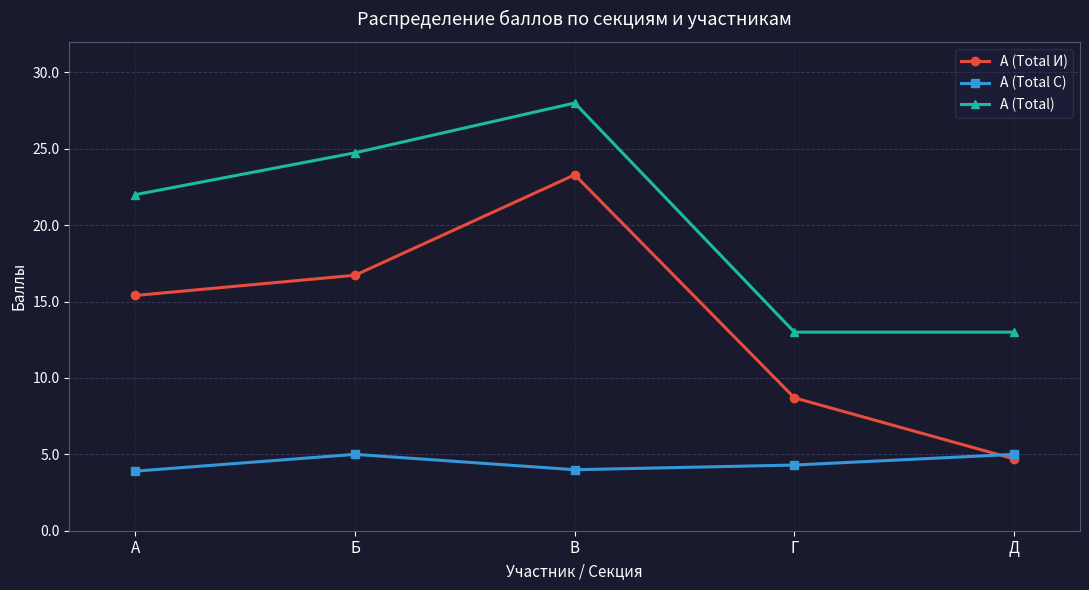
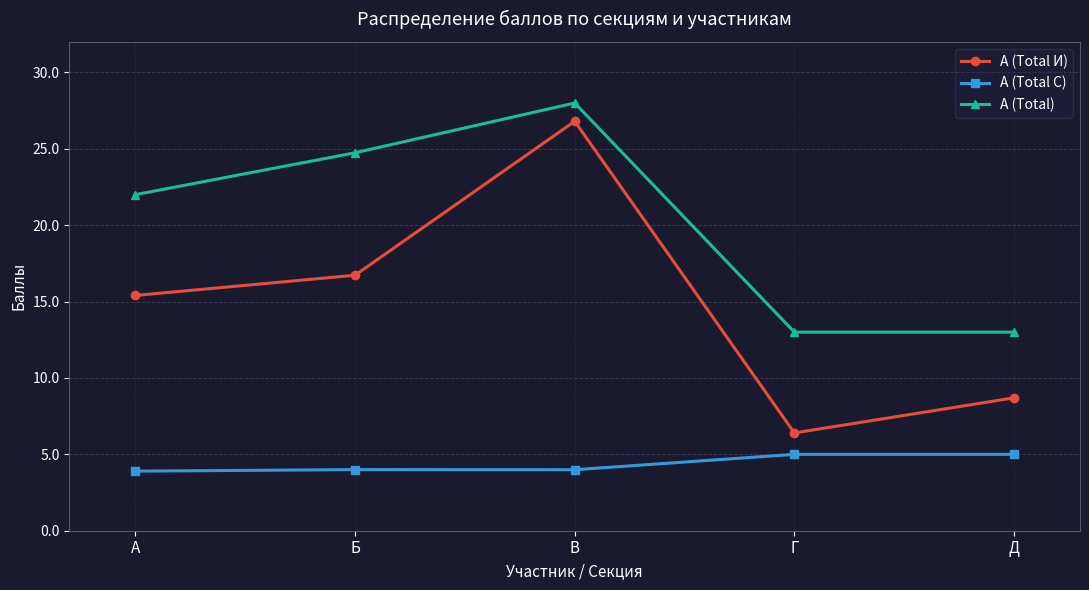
А (Total С), Б: 5 -> 4
А (Total И), В: 23.3 -> 26.8
А (Total И), Г: 8.7 -> 6.4
А (Total С), Г: 4.3 -> 5.0
А (Total И), Д: 4.7 -> 8.7
